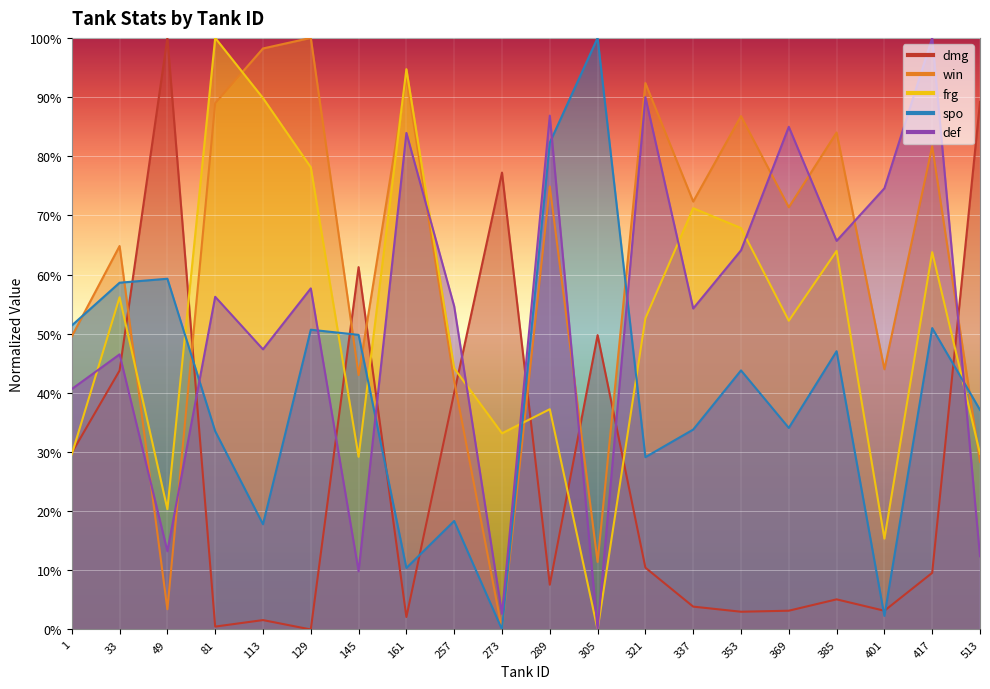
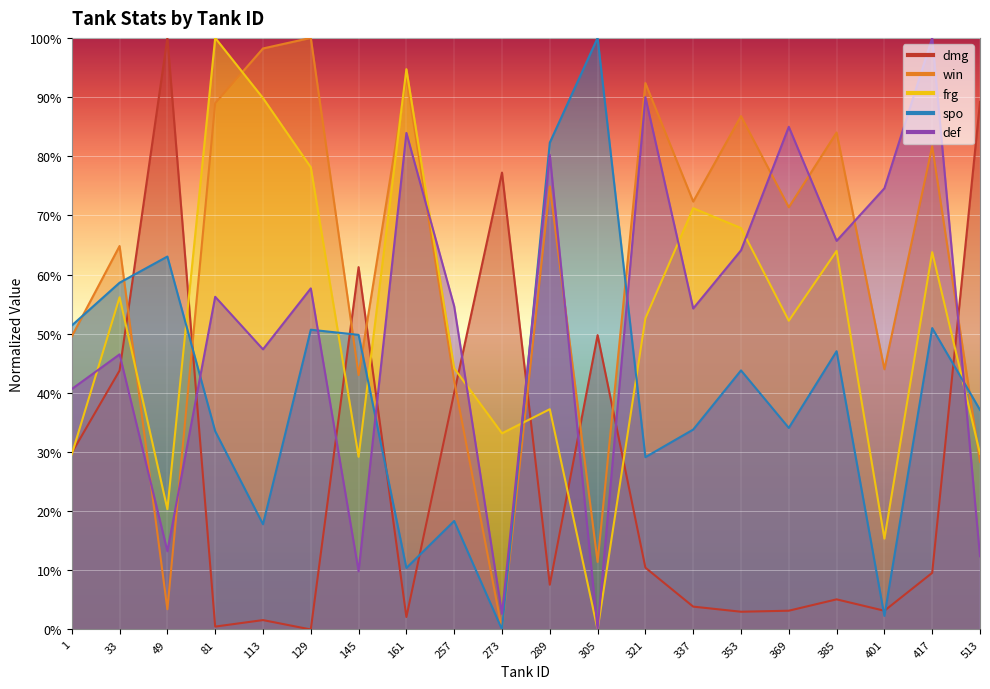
spo, 49: 59% -> 63%
def, 289: 87% -> 80%
